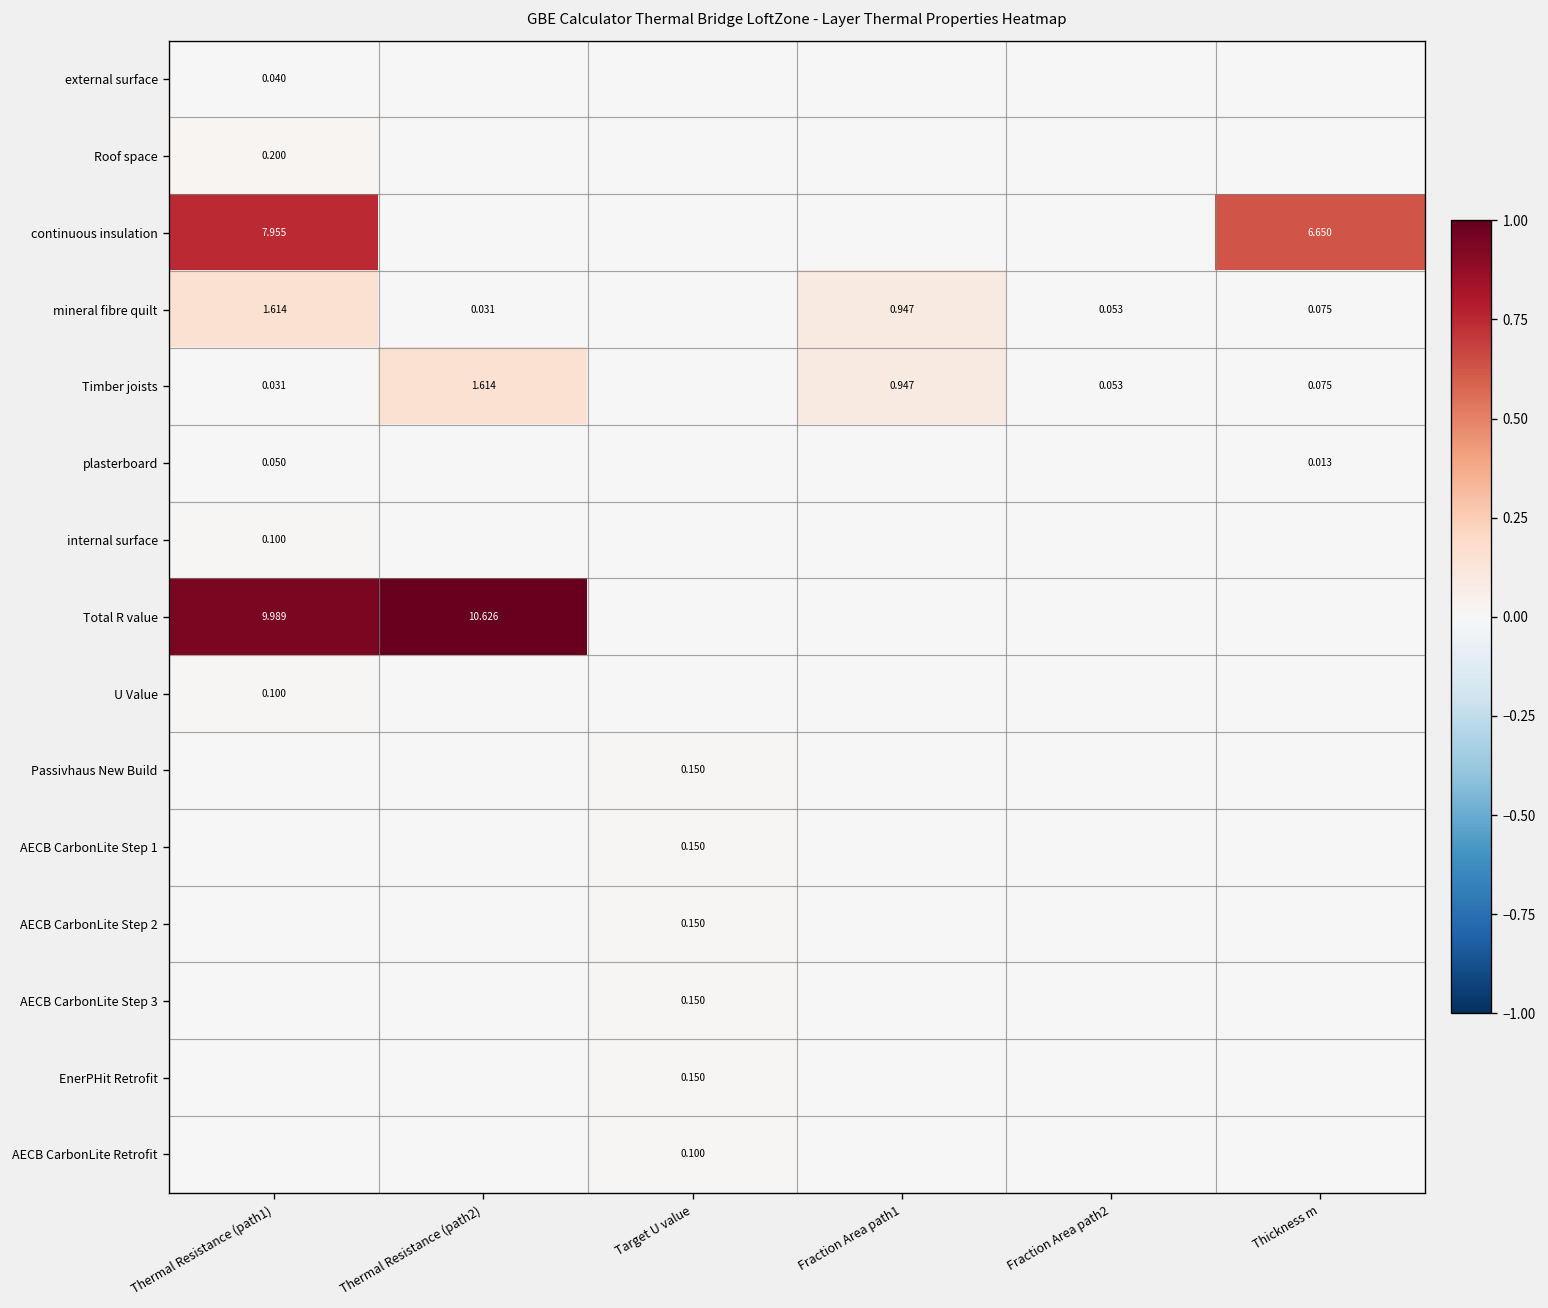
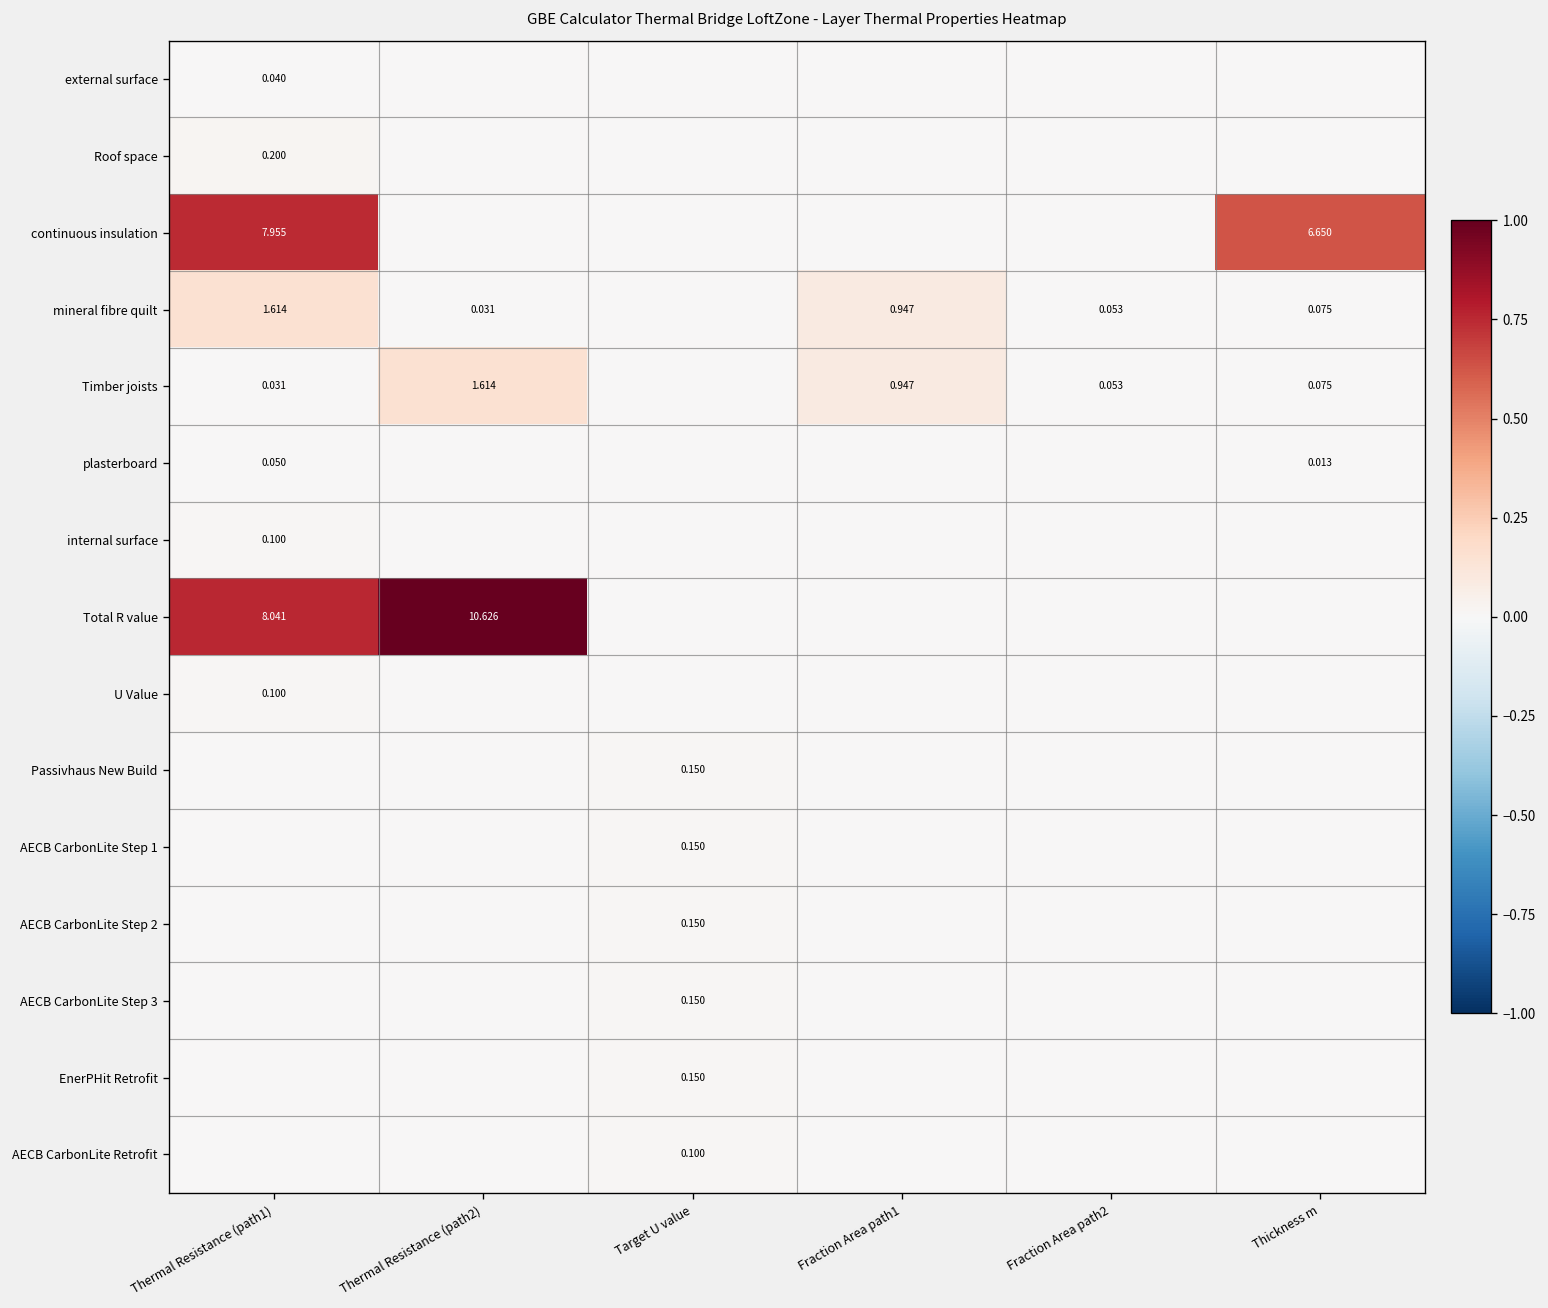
Total R value, Thermal Resistance (path1): 9.989 -> 8.041
